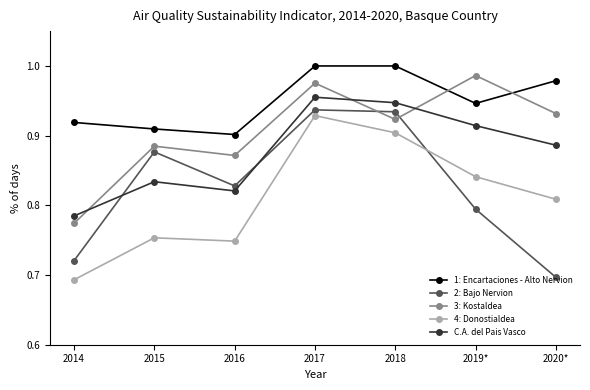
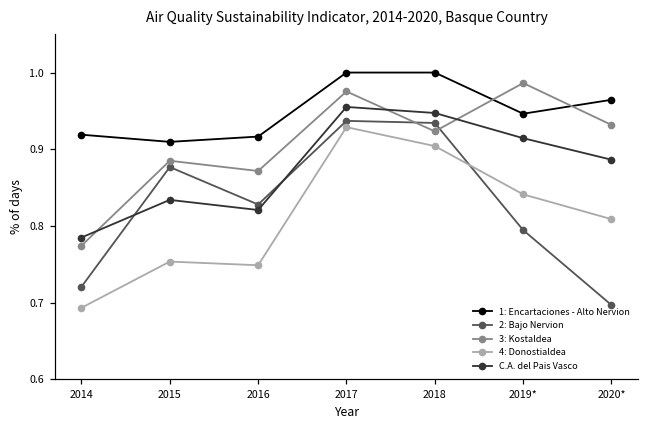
1: Encartaciones - Alto Nervion, 2016: 0.90 -> 0.92
1: Encartaciones - Alto Nervion, 2020*: 0.98 -> 0.96
